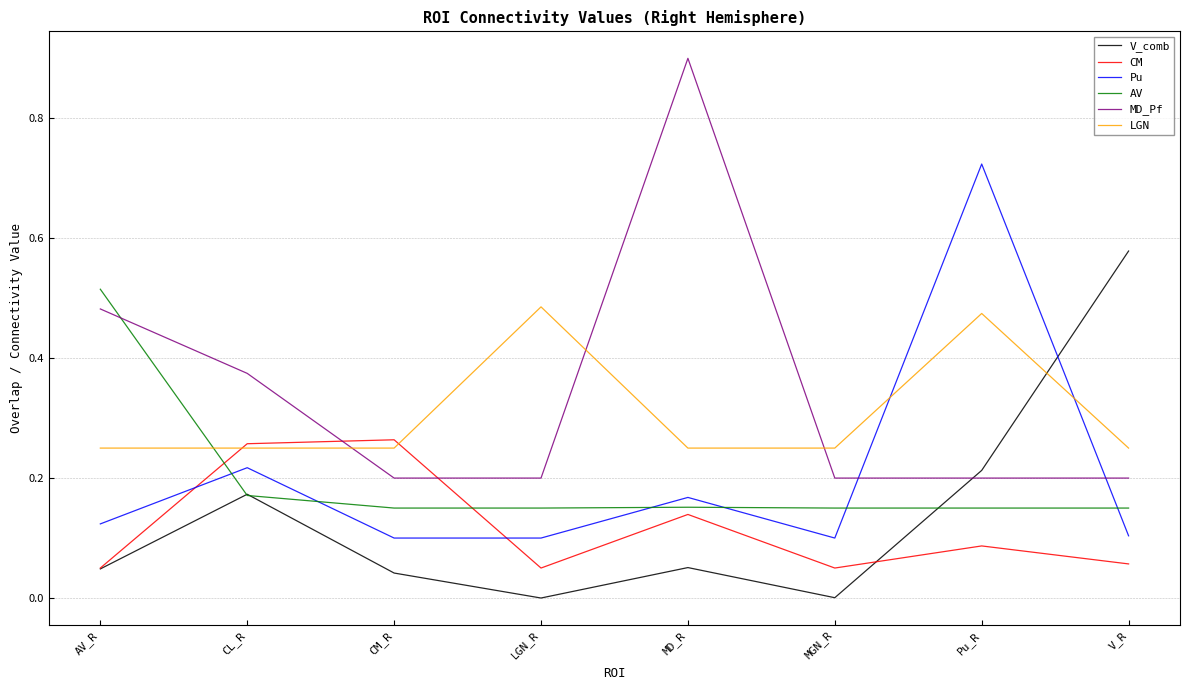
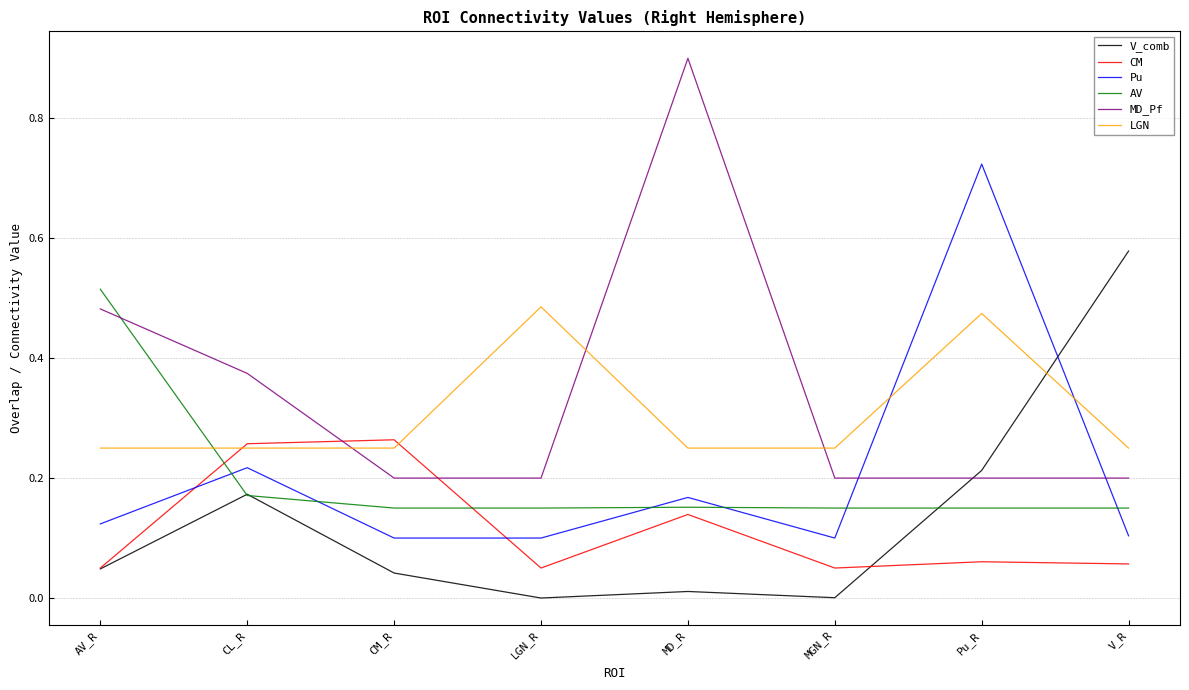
V_comb, MD_R: 0.05 -> 0.01
CM, Pu_R: 0.09 -> 0.06
